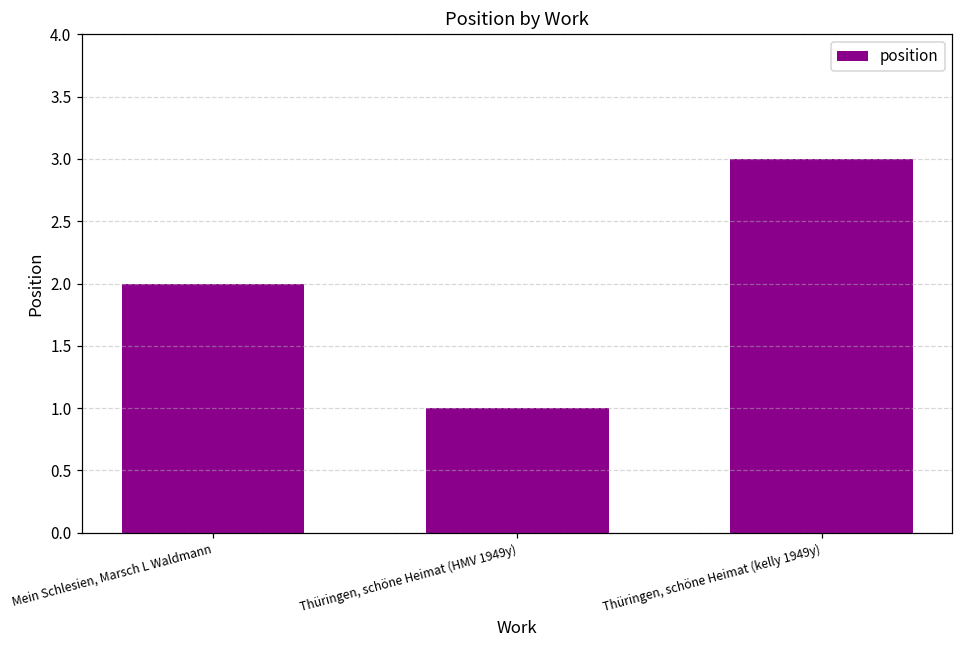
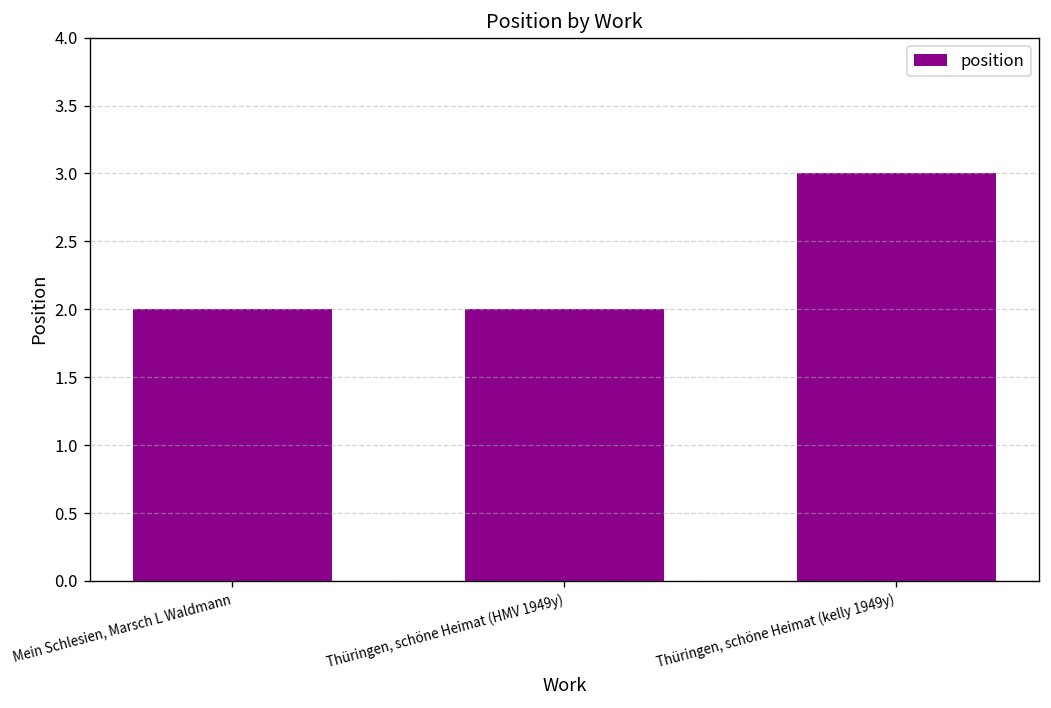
Thüringen, schöne Heimat (HMV 1949y): 1 -> 2
